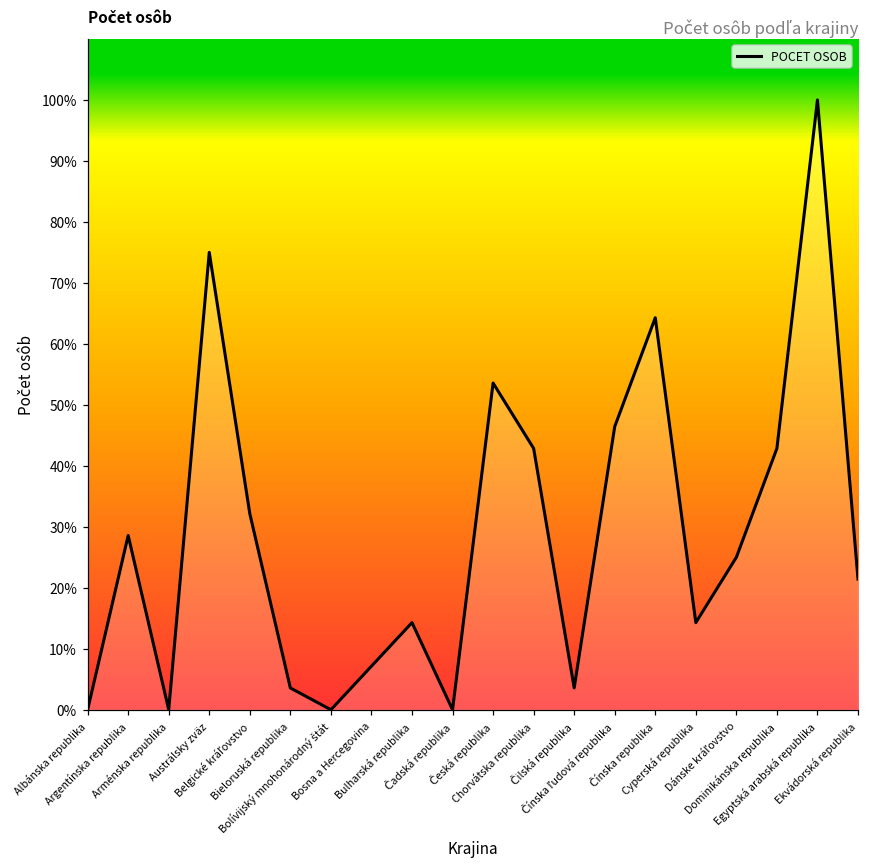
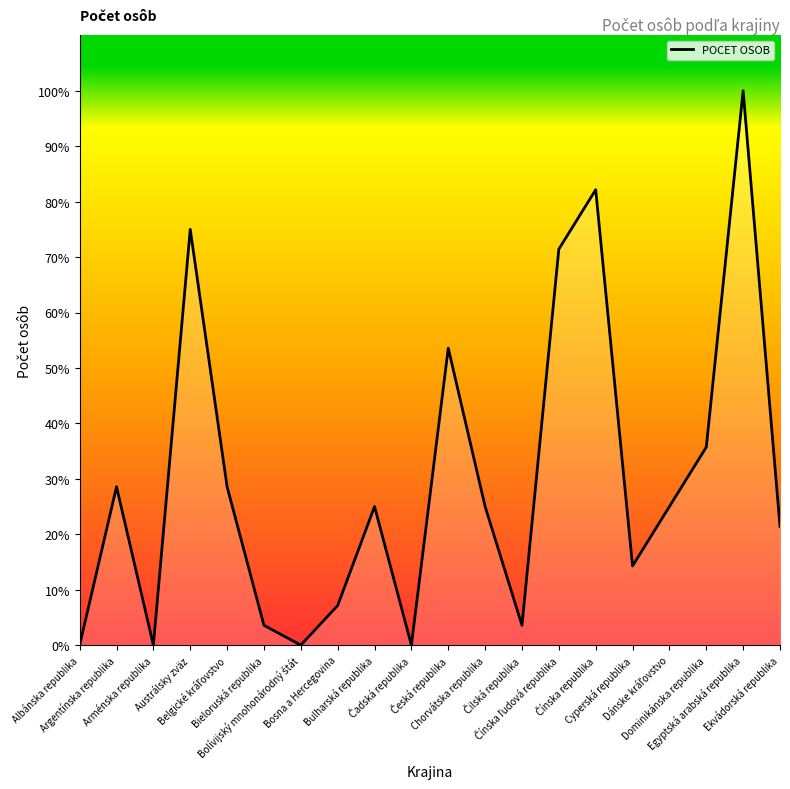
Belgické kráľovstvo: 32% -> 29%
Bulharská republika: 14% -> 25%
Chorvátska republika: 43% -> 25%
Čínska ľudová republika: 46% -> 71%
Čínska republika: 64% -> 82%
Dominikánska republika: 43% -> 36%
